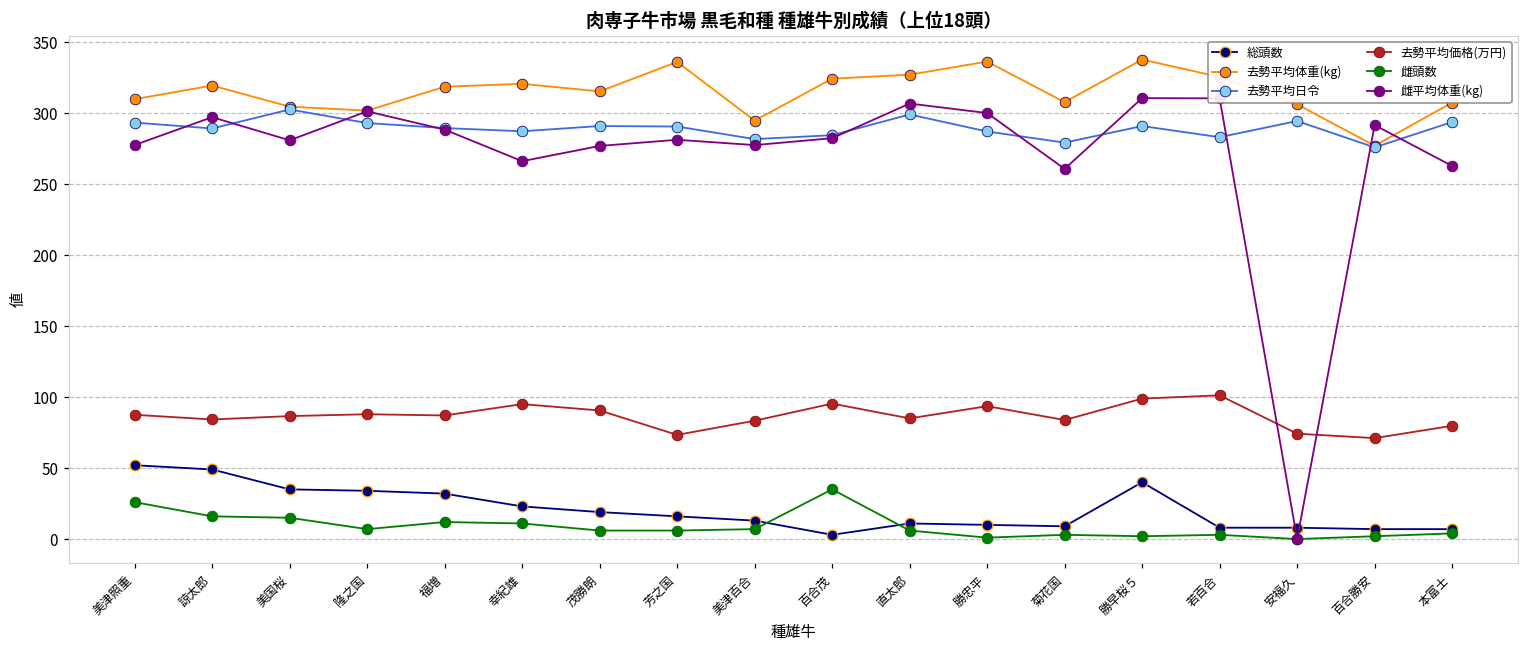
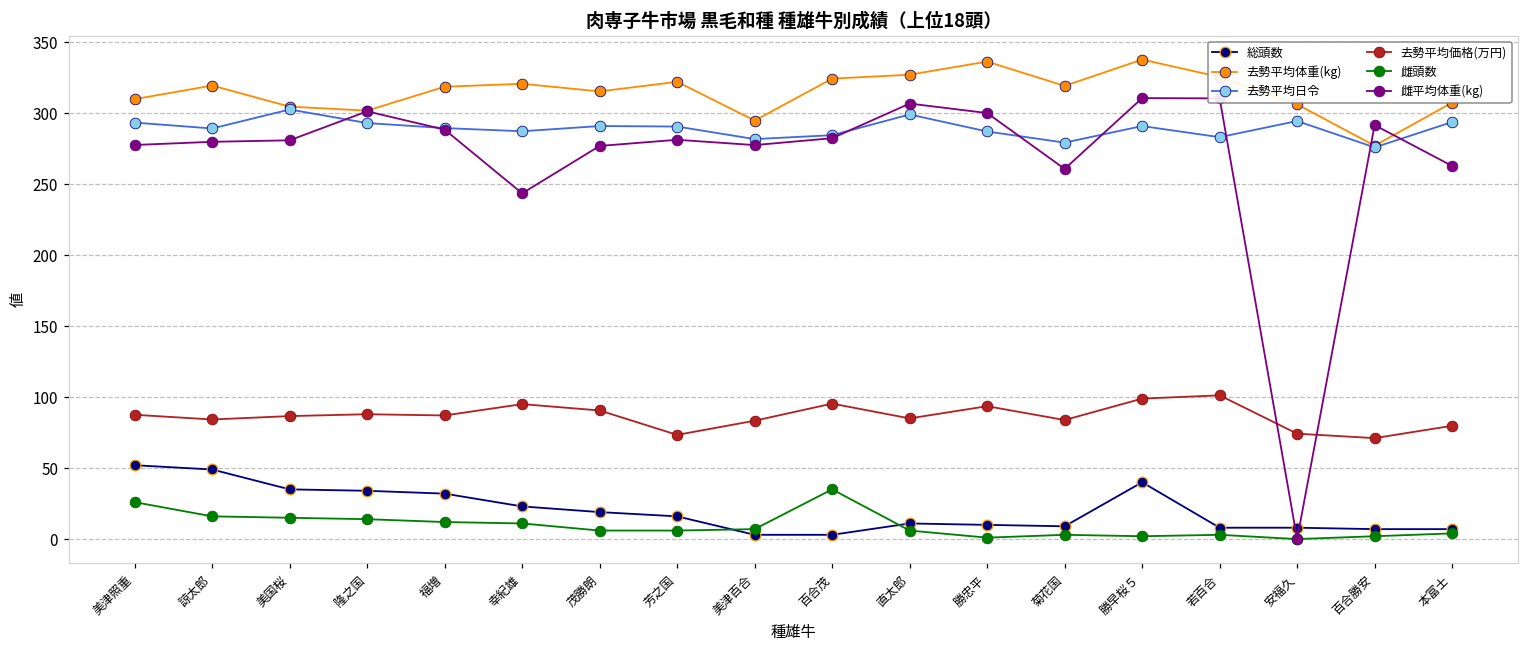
雌平均体重(kg), 諒太郎: 297 -> 280
雌頭数, 隆之国: 7 -> 14
雌平均体重(kg), 幸紀雄: 266 -> 243
去勢平均体重(kg), 芳之国: 336 -> 322
総頭数, 美津百合: 13 -> 3
去勢平均体重(kg), 菊花国: 308 -> 319
